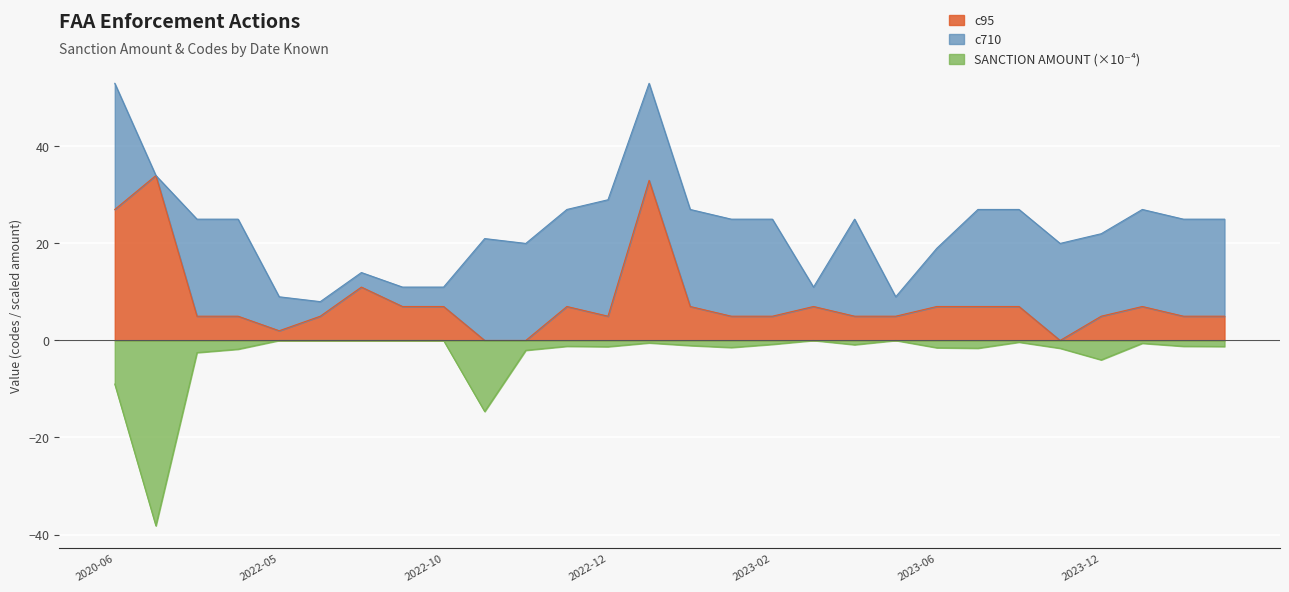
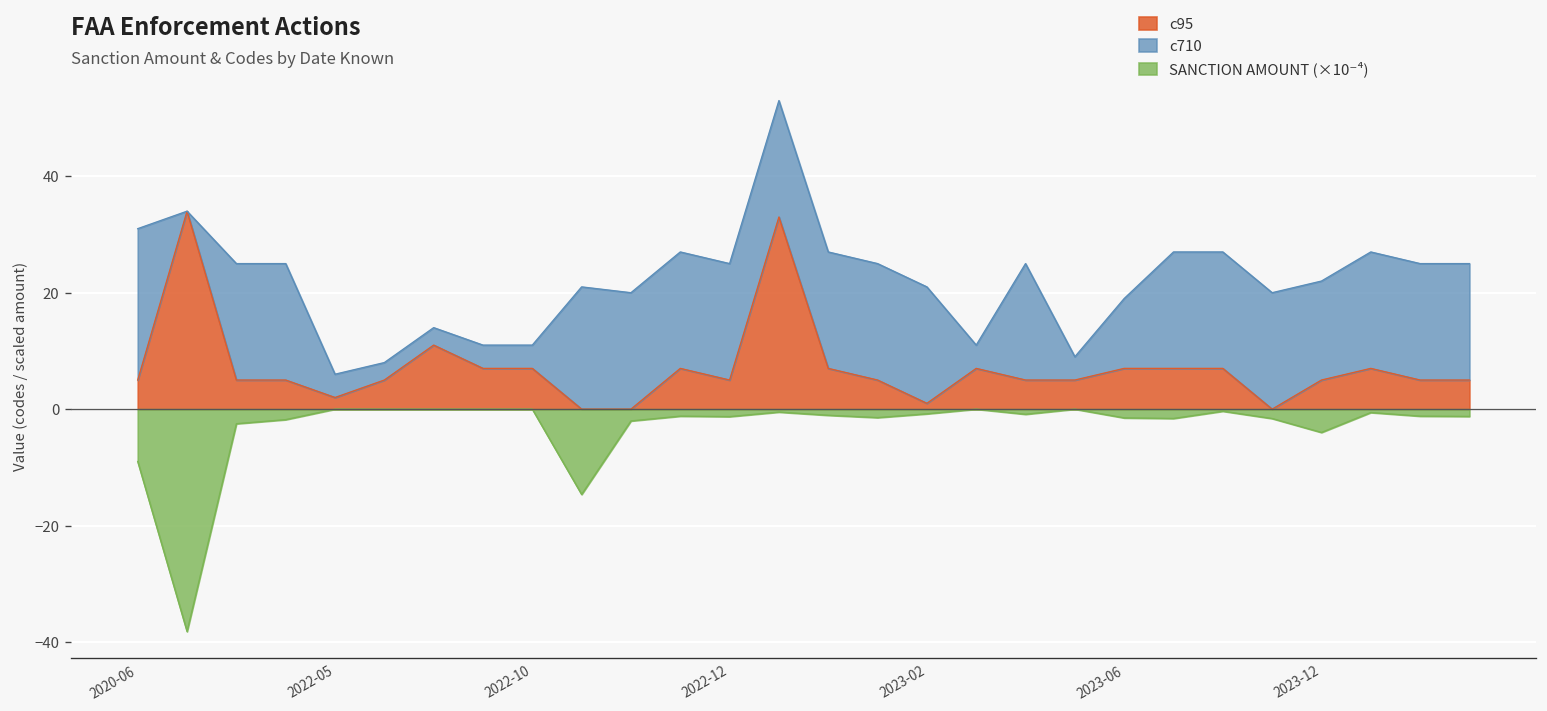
c95, 2020-06: 27 -> 5
c710, 2022-05: 7 -> 4
c710, 2022-12: 24 -> 20
c95, 2023-02: 5 -> 1
